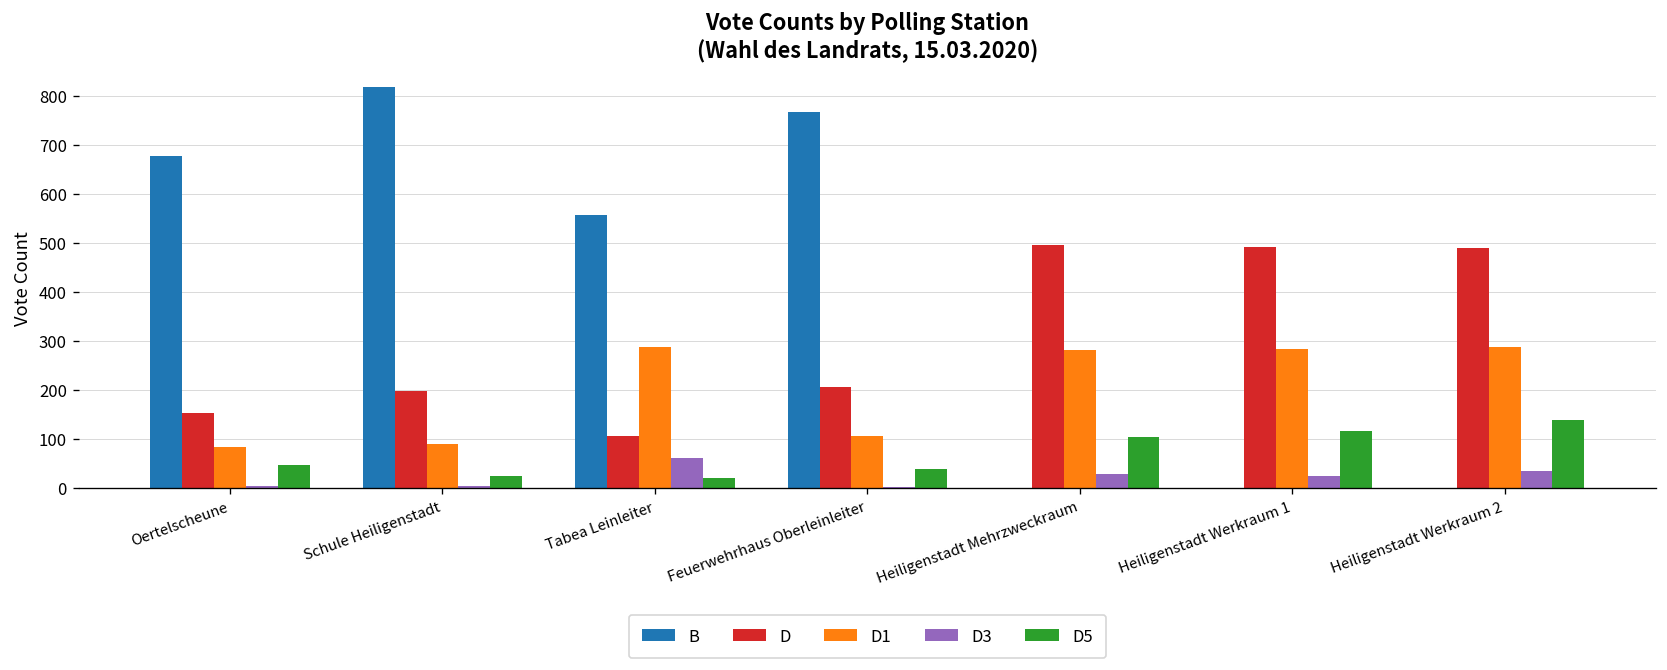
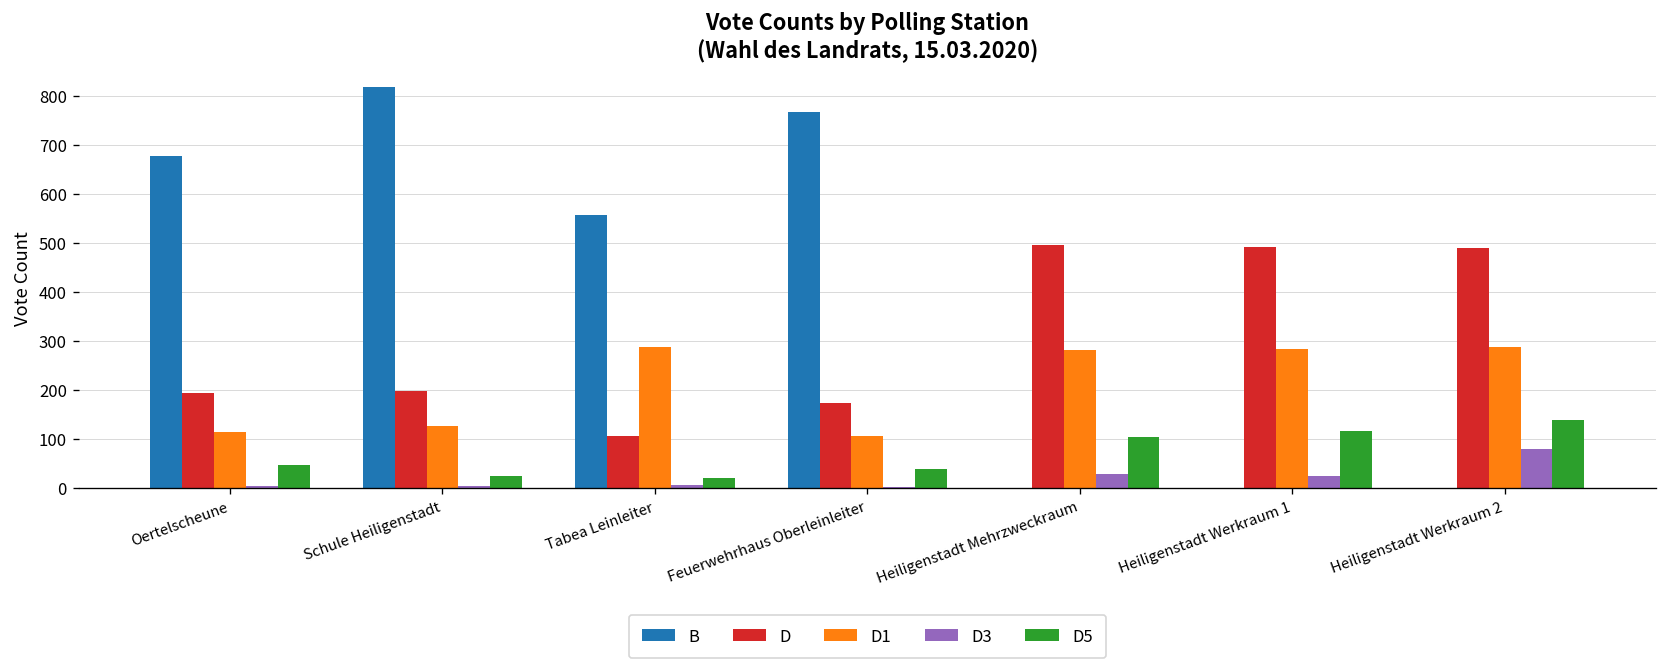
D, Oertelscheune: 150 -> 190
D1, Oertelscheune: 90 -> 110
D1, Schule Heiligenstadt: 90 -> 130
D3, Tabea Leinleiter: 60 -> 10
D, Feuerwehrhaus Oberleinleiter: 210 -> 170
D3, Heiligenstadt Werkraum 2: 40 -> 80
